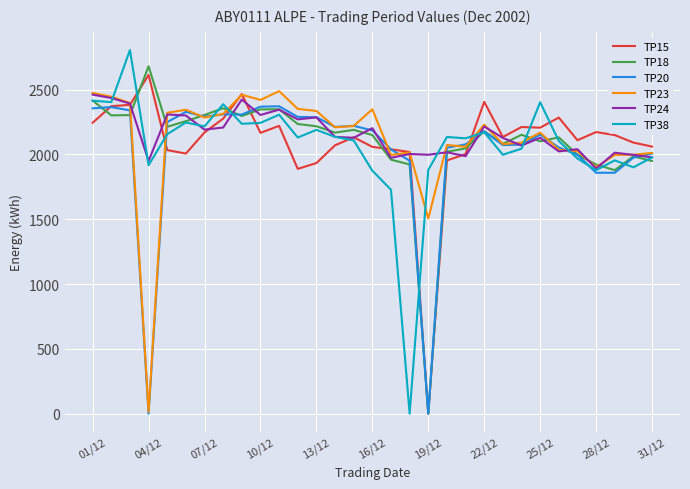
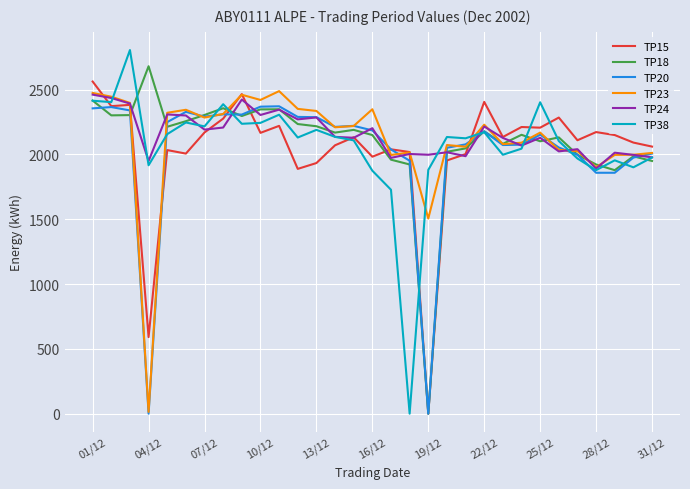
TP15, 01/12: 2250 -> 2560
TP15, 04/12: 2610 -> 590
TP15, 16/12: 2060 -> 1980
